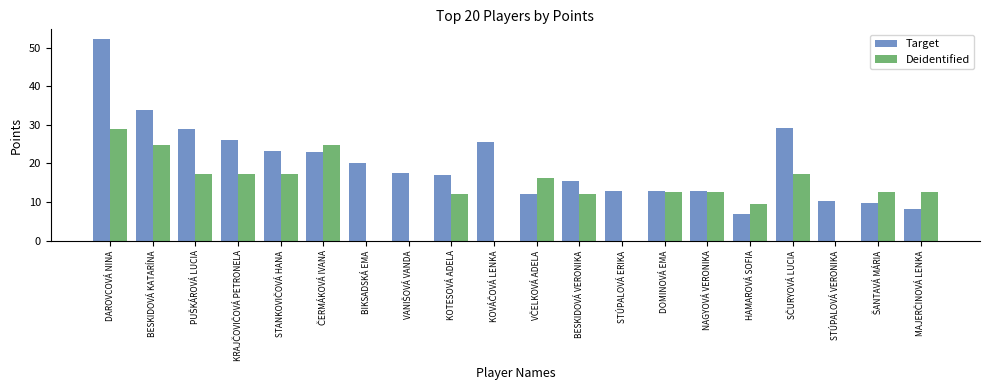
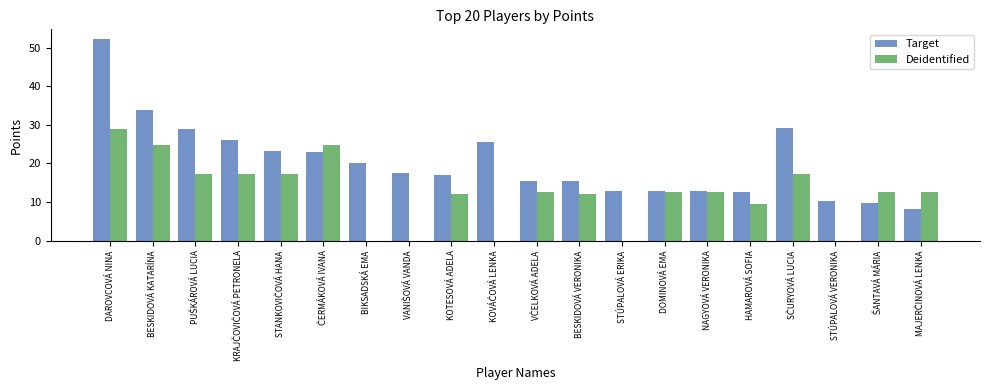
Target, VČELKOVÁ ADELA: 12 -> 15
Deidentified, VČELKOVÁ ADELA: 16 -> 13
Target, HAMAROVÁ SOFIA: 7 -> 13
